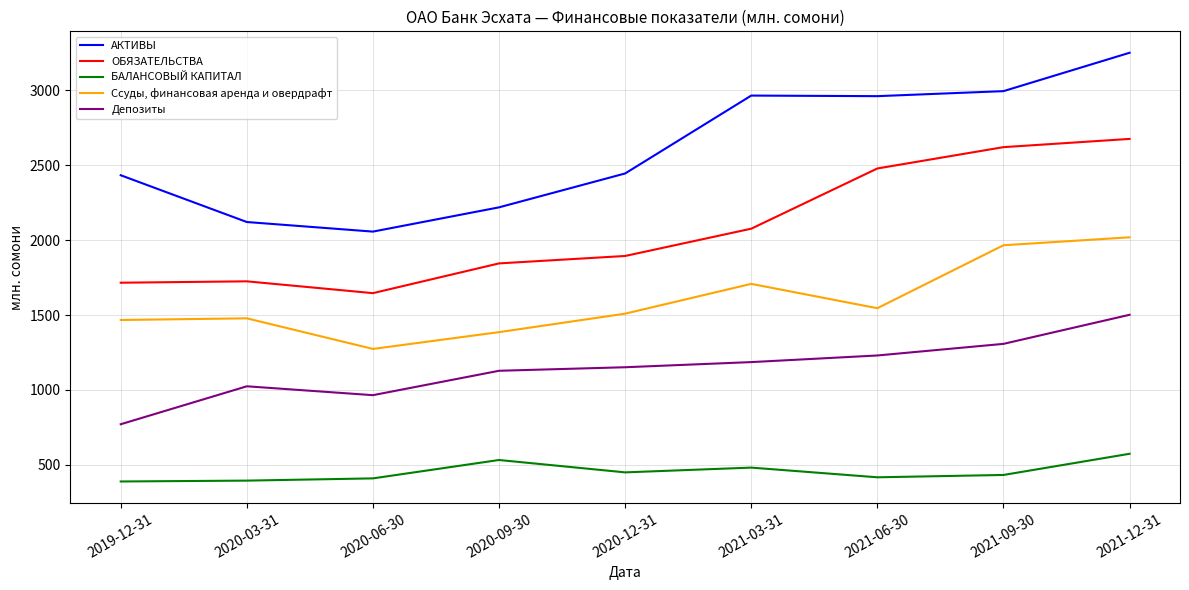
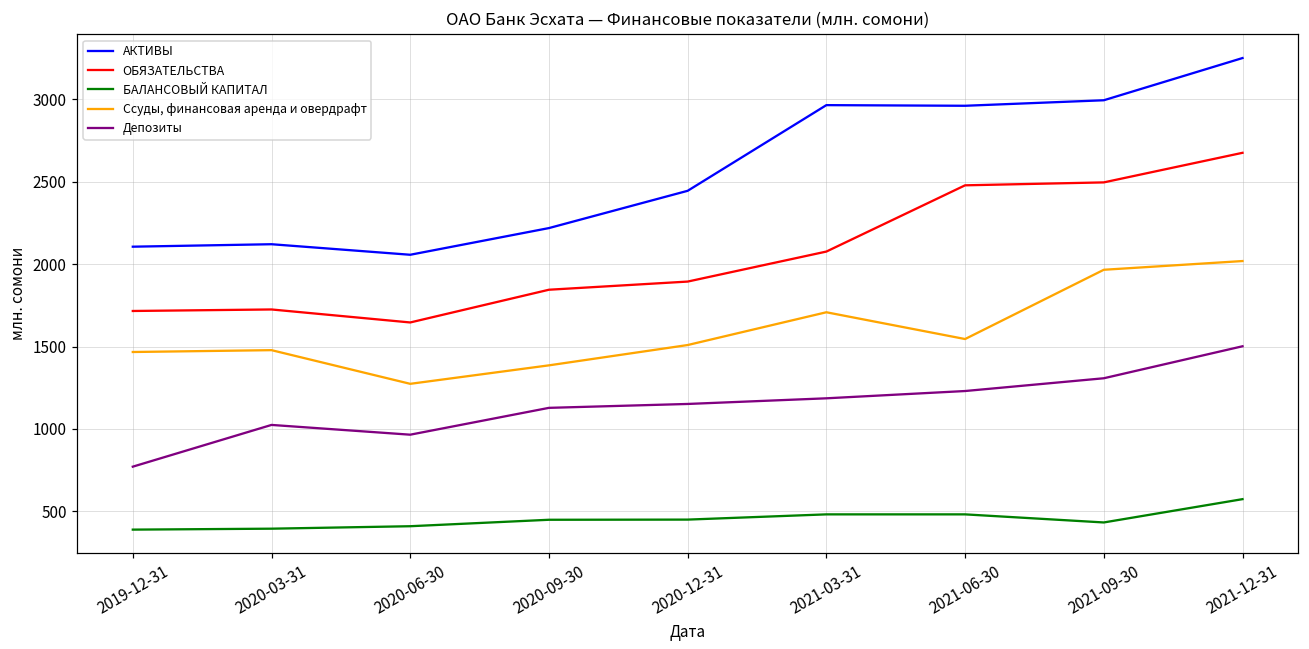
АКТИВЫ, 2019-12-31: 2430 -> 2110
БАЛАНСОВЫЙ КАПИТАЛ, 2020-09-30: 530 -> 450
БАЛАНСОВЫЙ КАПИТАЛ, 2021-06-30: 420 -> 480
ОБЯЗАТЕЛЬСТВА, 2021-09-30: 2620 -> 2490
